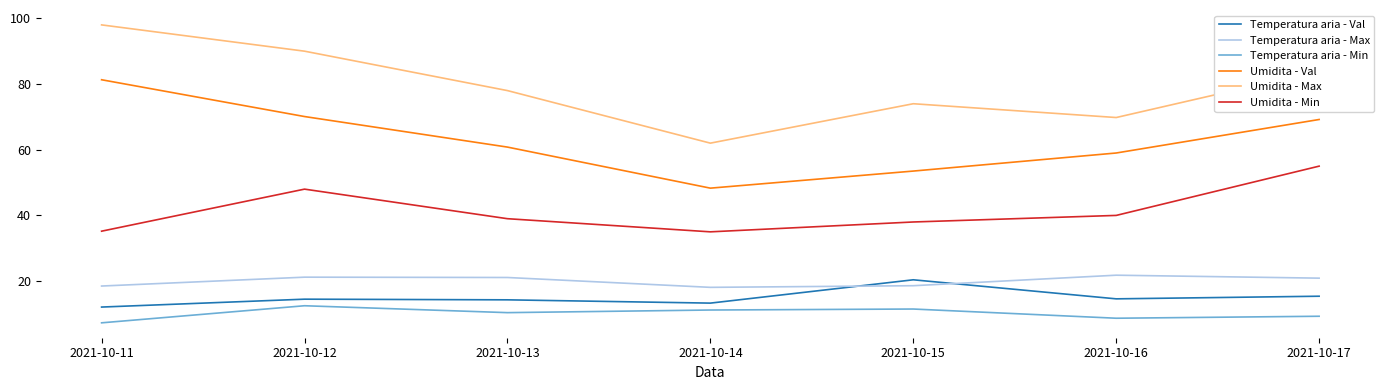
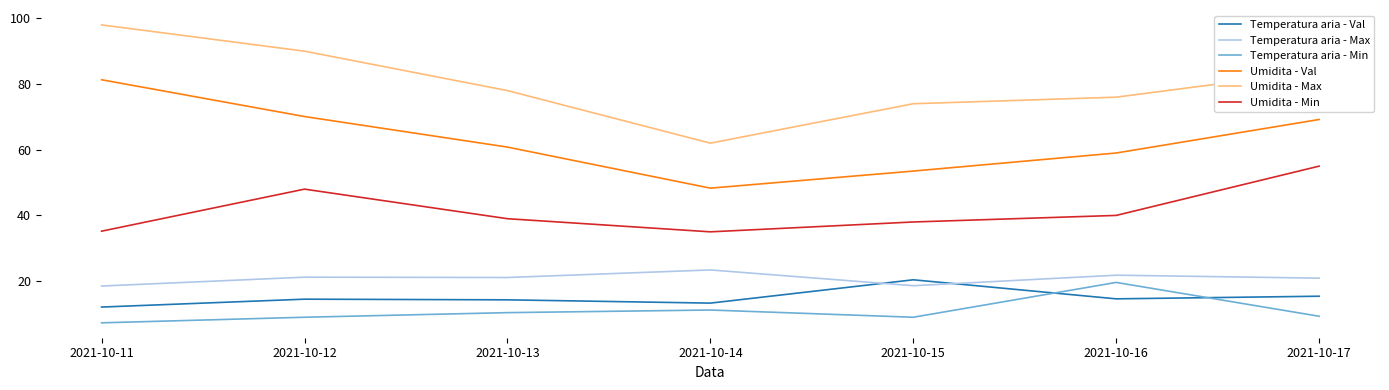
Temperatura aria - Min, 2021-10-12: 13 -> 9
Temperatura aria - Max, 2021-10-14: 18 -> 23
Temperatura aria - Min, 2021-10-15: 12 -> 9
Temperatura aria - Min, 2021-10-16: 9 -> 20
Umidita - Max, 2021-10-16: 70 -> 76
